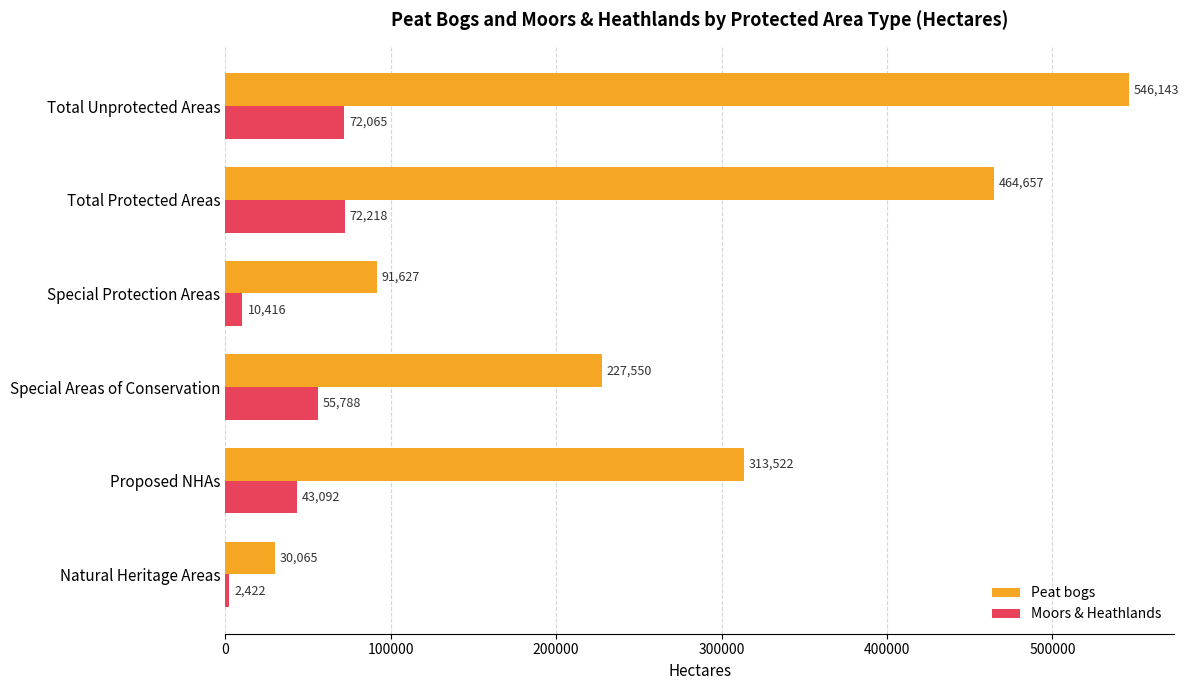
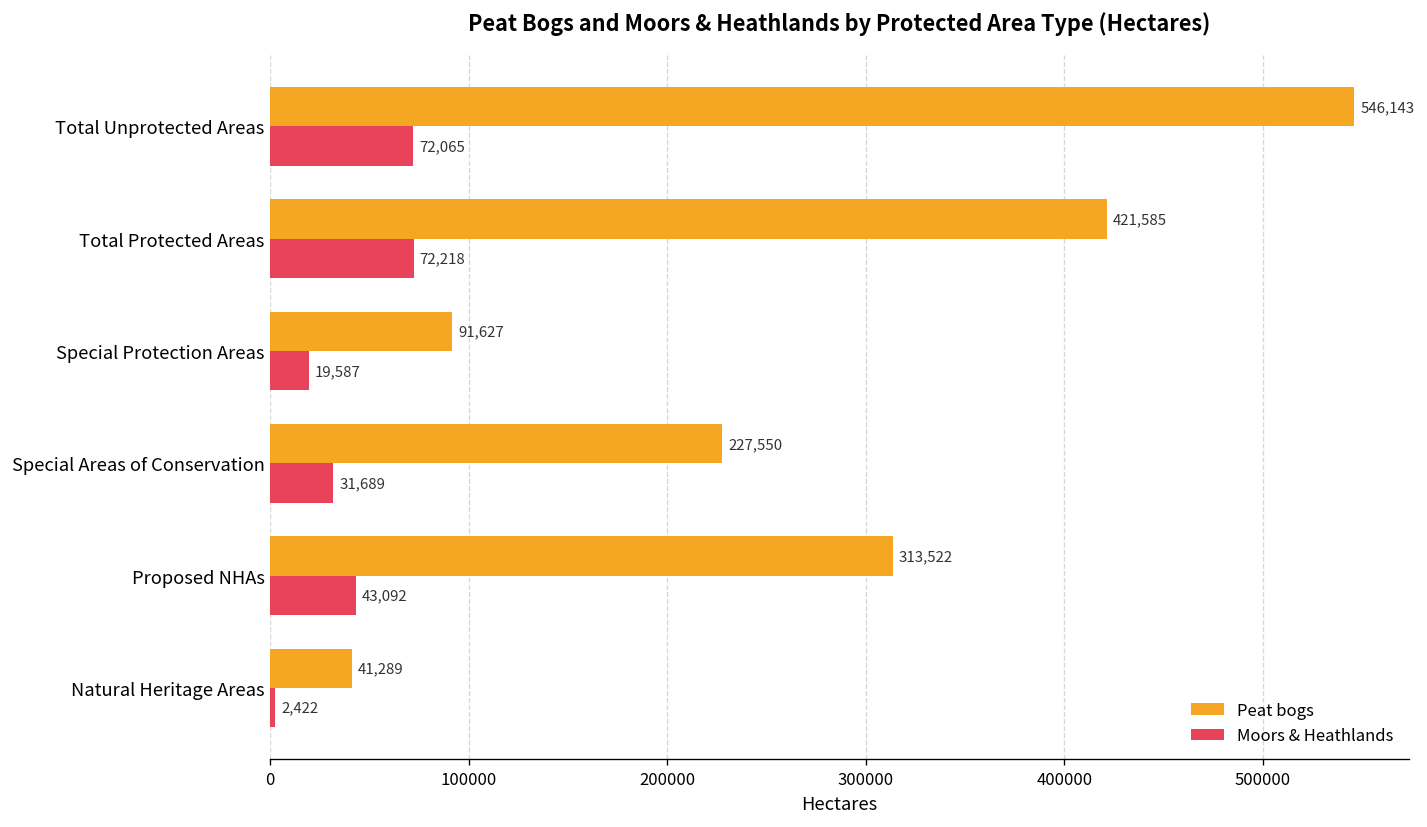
Peat bogs, Total Protected Areas: 464,657 -> 421,585
Moors & Heathlands, Special Protection Areas: 10,416 -> 19,587
Moors & Heathlands, Special Areas of Conservation: 55,788 -> 31,689
Peat bogs, Natural Heritage Areas: 30,065 -> 41,289
